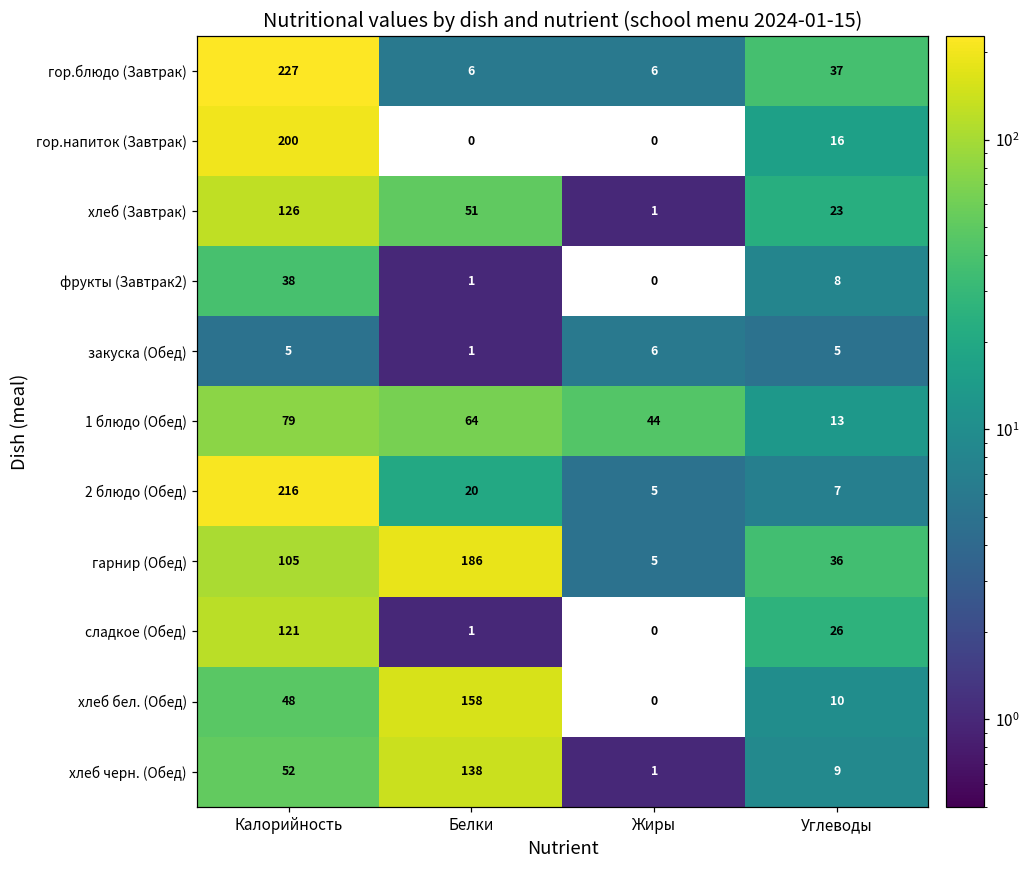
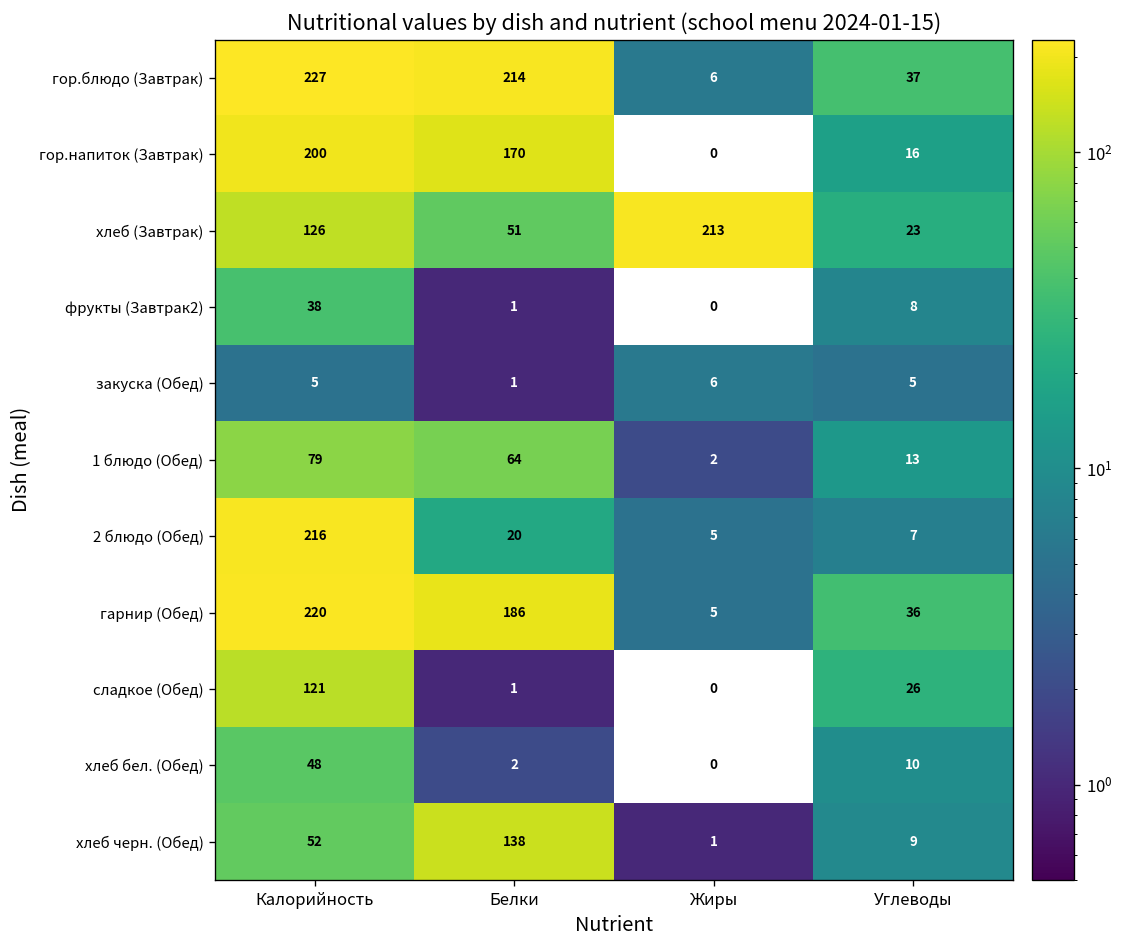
гор.блюдо (Завтрак), Белки: 6 -> 214
гор.напиток (Завтрак), Белки: 0 -> 170
хлеб (Завтрак), Жиры: 1 -> 213
1 блюдо (Обед), Жиры: 44 -> 2
гарнир (Обед), Калорийность: 105 -> 220
хлеб бел. (Обед), Белки: 158 -> 2
